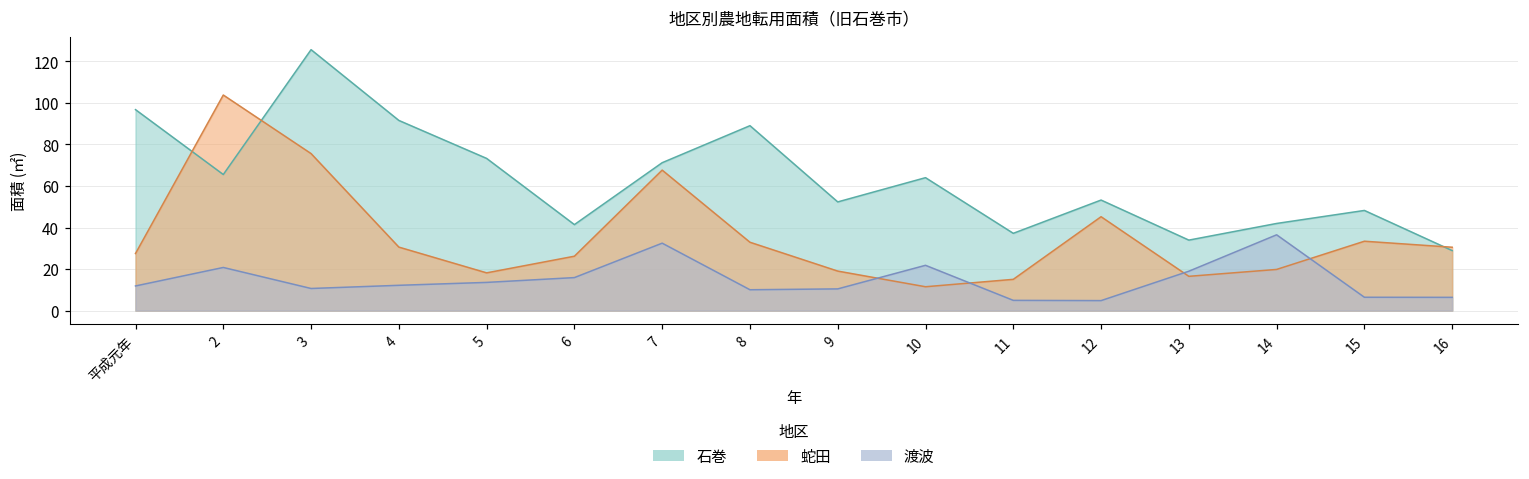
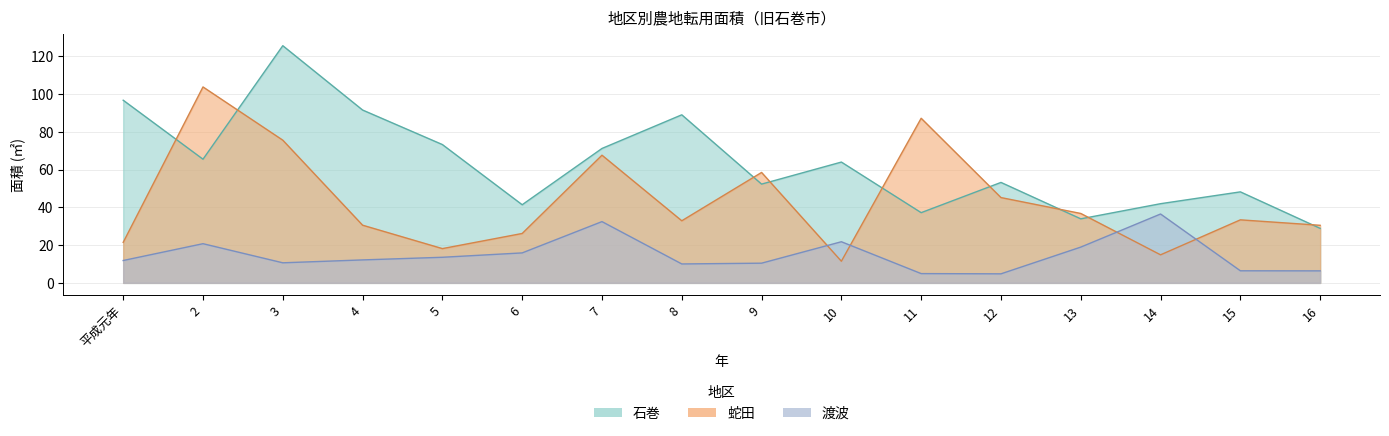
蛇田, 平成元年: 27 -> 21
蛇田, 9: 19 -> 59
蛇田, 11: 15 -> 87
蛇田, 13: 16 -> 37
蛇田, 14: 20 -> 15
